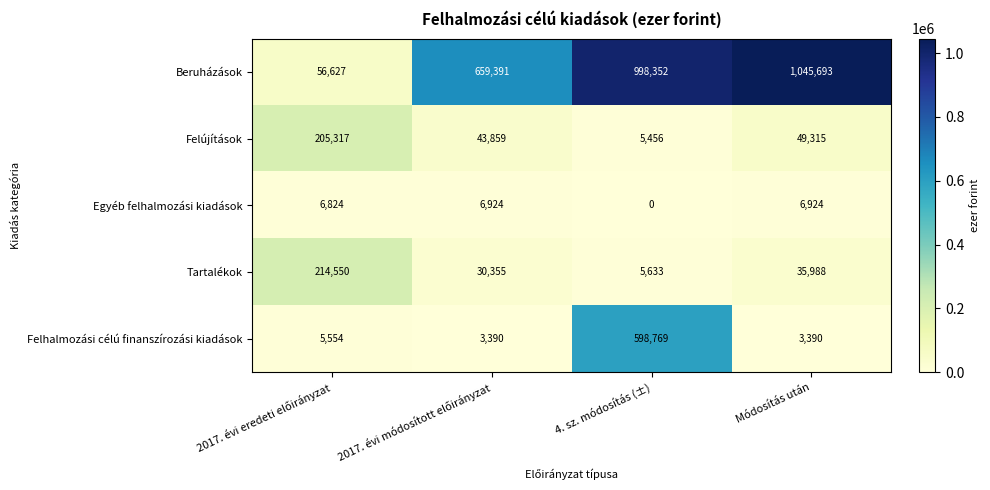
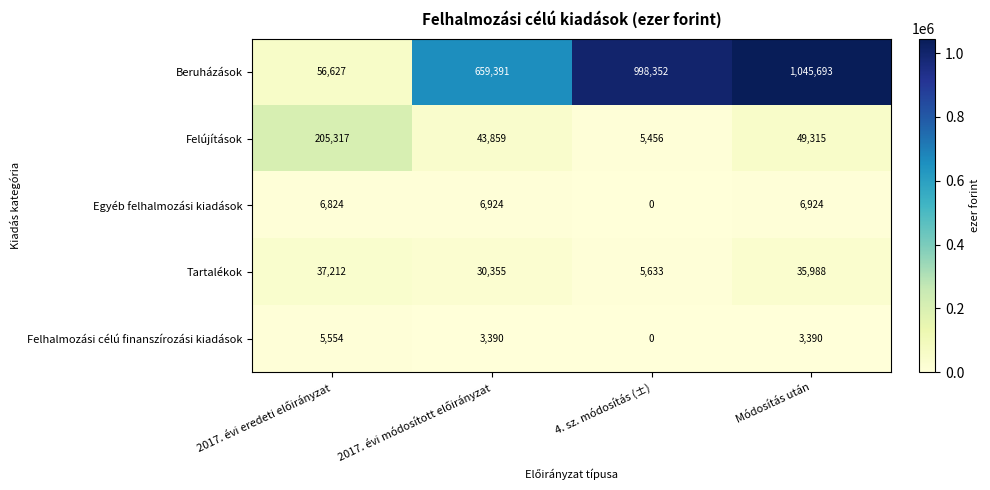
Tartalékok, 2017. évi eredeti előirányzat: 214,550 -> 37,212
Felhalmozási célú finanszírozási kiadások, 4. sz. módosítás (±): 598,769 -> 0
